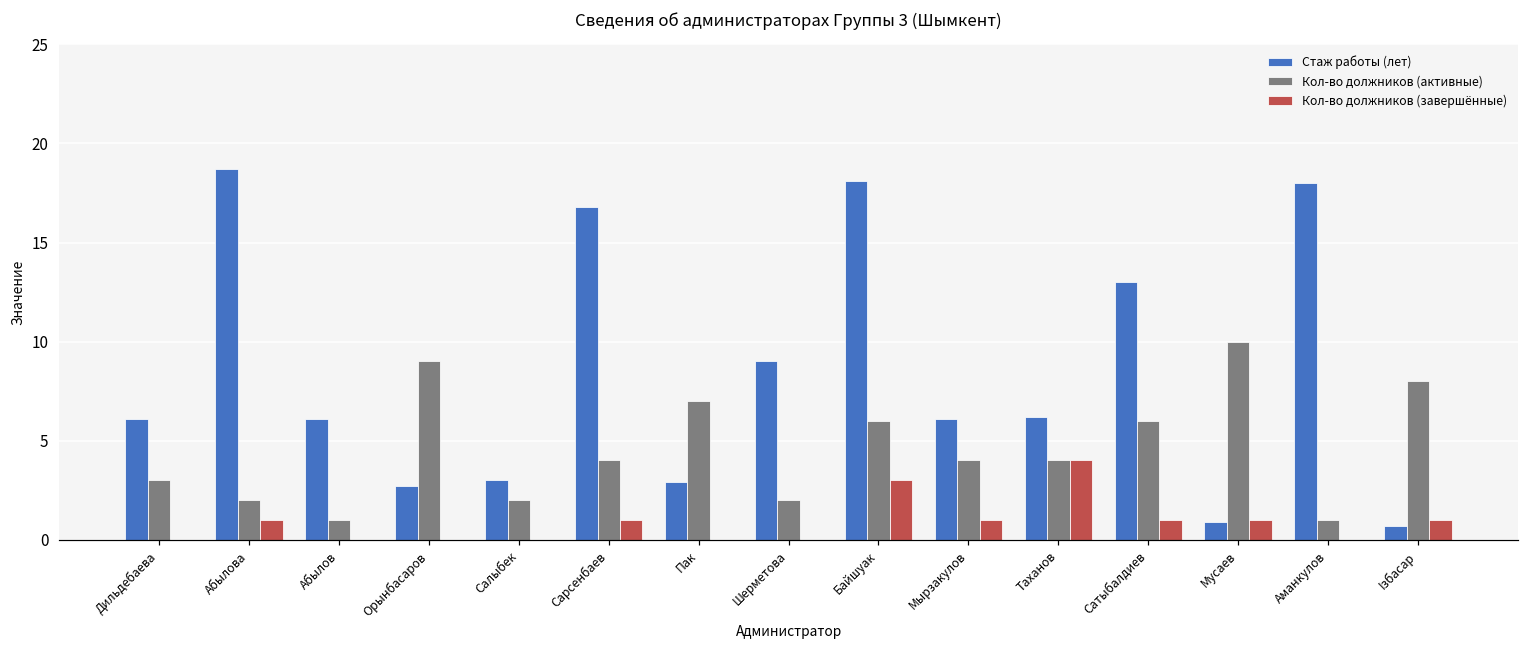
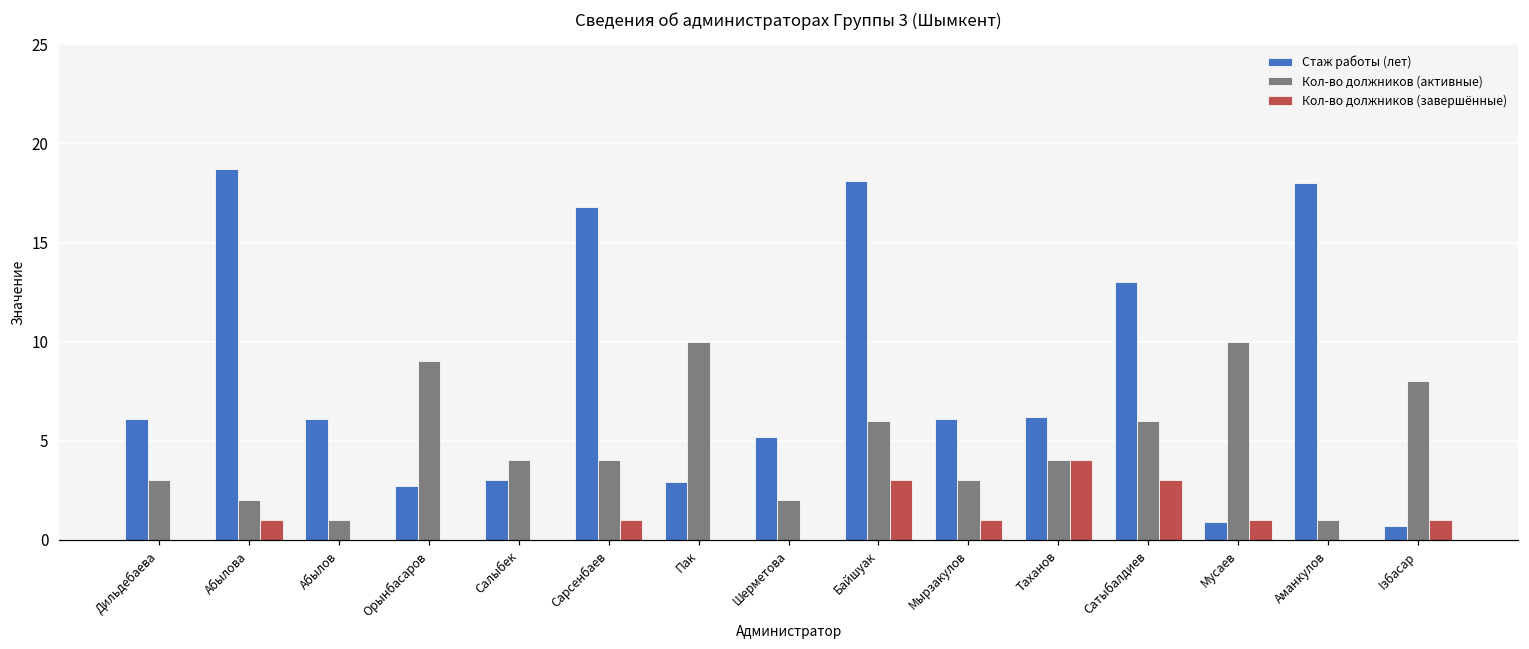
Кол-во должников (активные), Салыбек: 2 -> 4
Кол-во должников (активные), Пак: 7 -> 10
Стаж работы (лет), Шерметова: 9.0 -> 5.2
Кол-во должников (активные), Мырзакулов: 4 -> 3
Кол-во должников (завершённые), Сатыбалдиев: 1 -> 3
